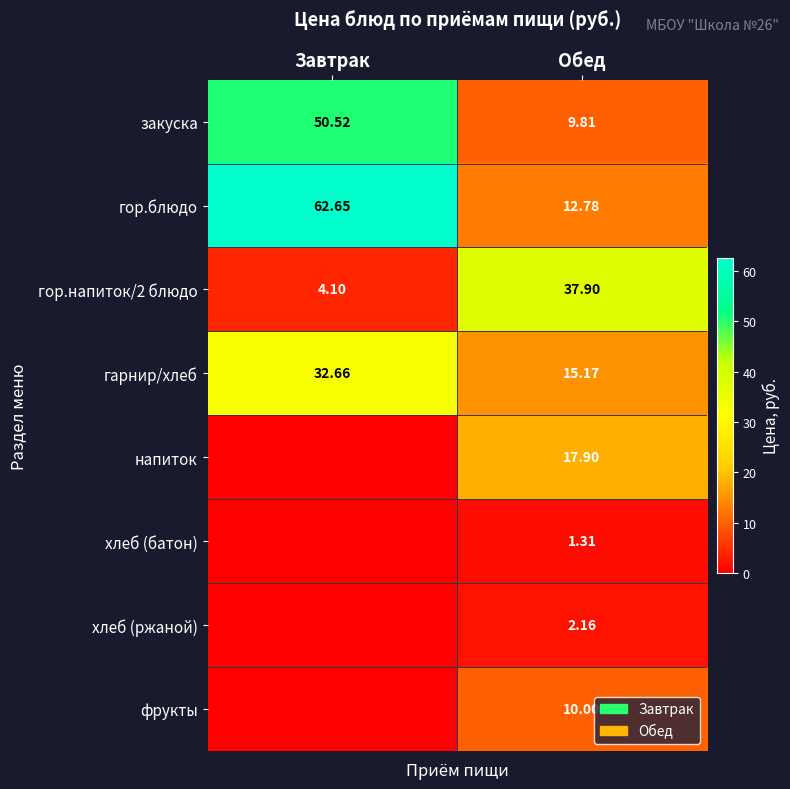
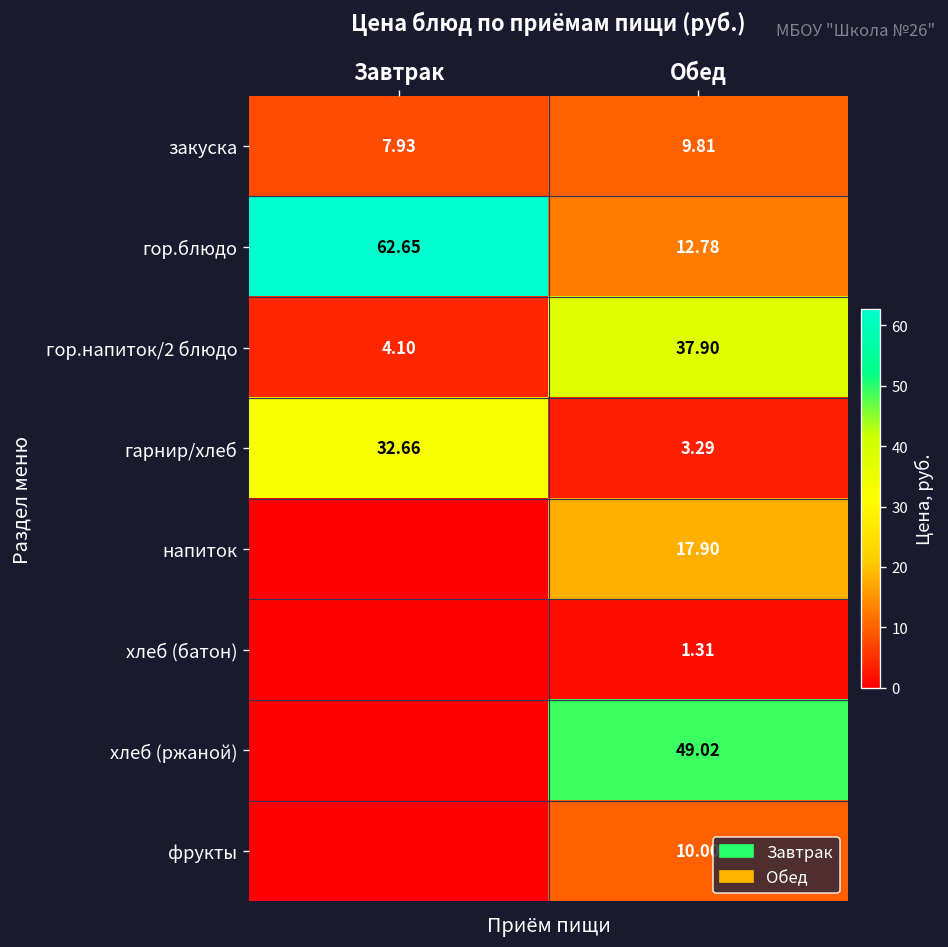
закуска, Завтрак: 50.52 -> 7.93
гарнир/хлеб, Обед: 15.17 -> 3.29
хлеб (ржаной), Обед: 2.16 -> 49.02
